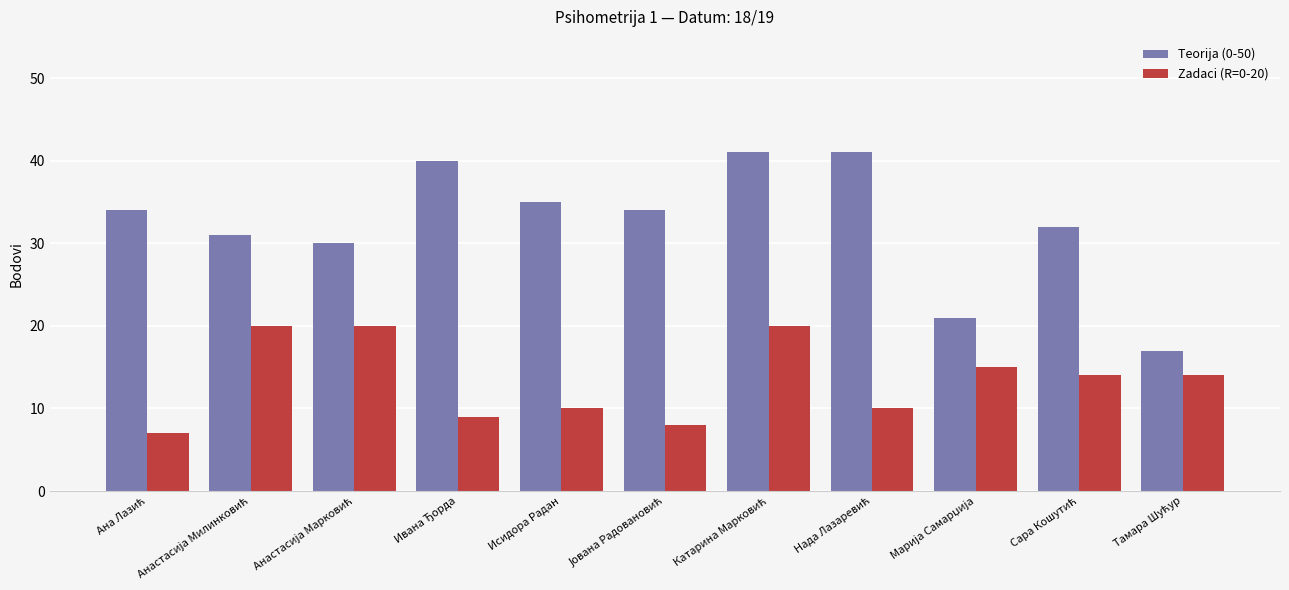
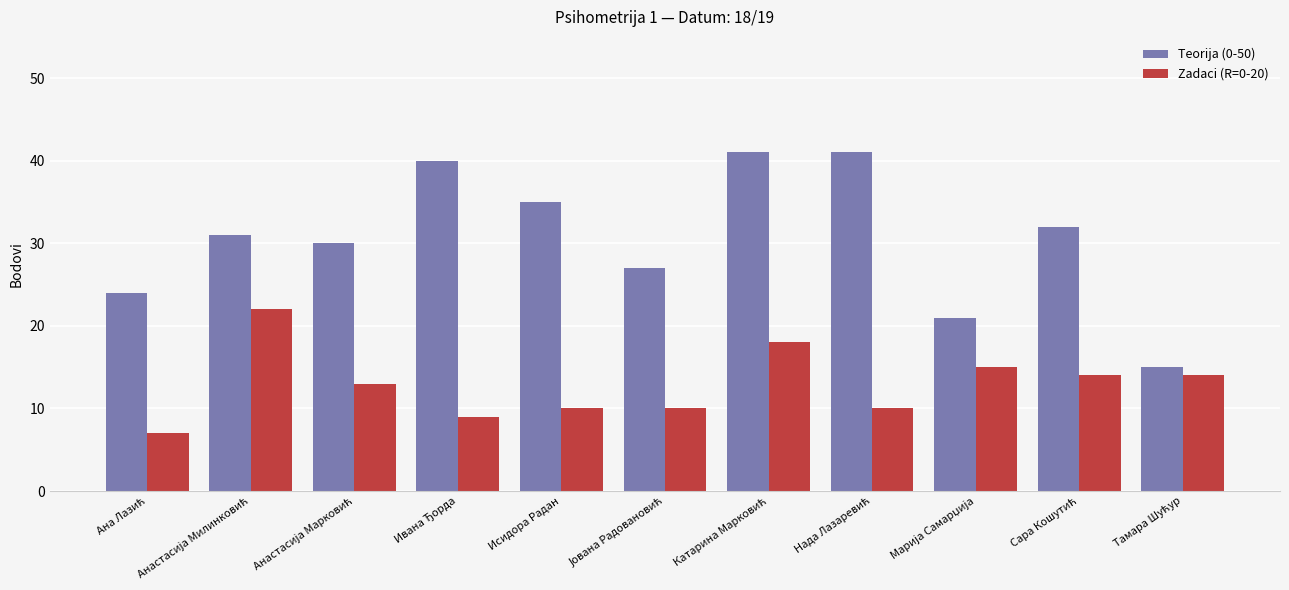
Teorija (0-50), Ана Лазић: 34 -> 24
Zadaci (R=0-20), Анастасија Милинковић: 20 -> 22
Zadaci (R=0-20), Анастасија Марковић: 20 -> 13
Teorija (0-50), Јована Радовановић: 34 -> 27
Zadaci (R=0-20), Јована Радовановић: 8 -> 10
Zadaci (R=0-20), Катарина Марковић: 20 -> 18
Teorija (0-50), Тамара Шућур: 17 -> 15
